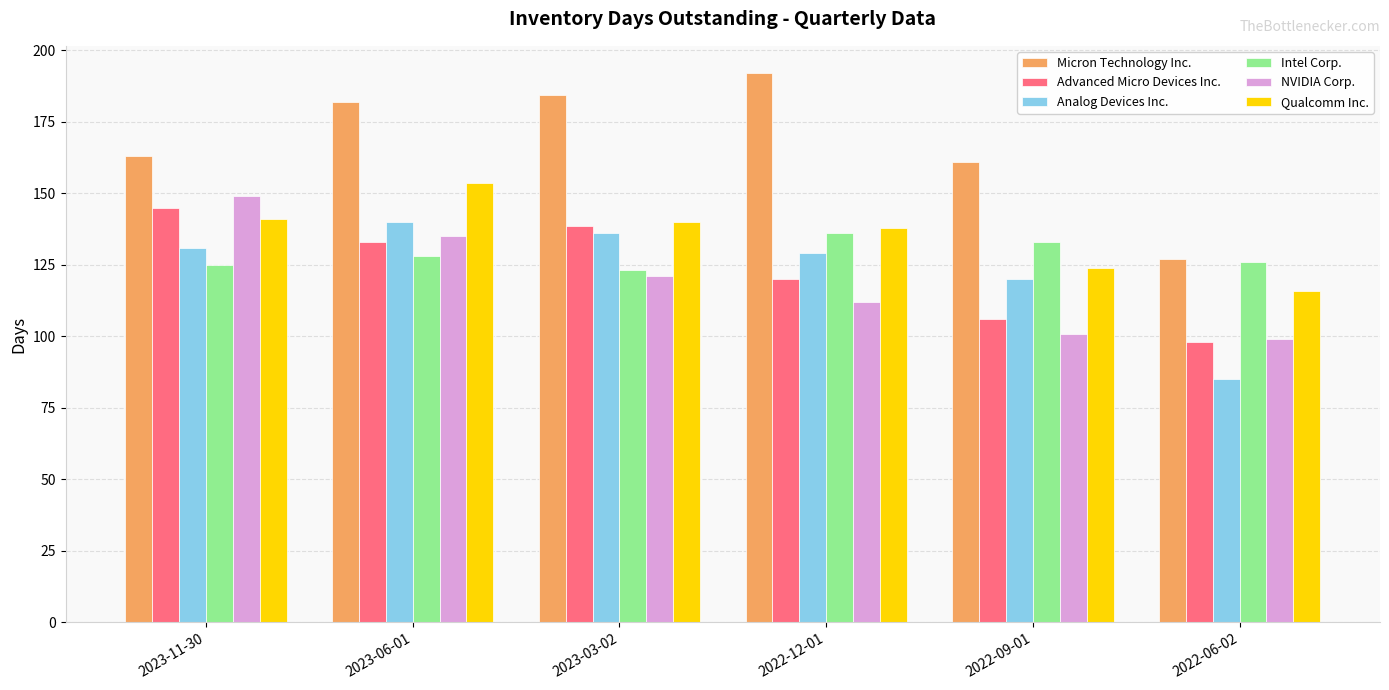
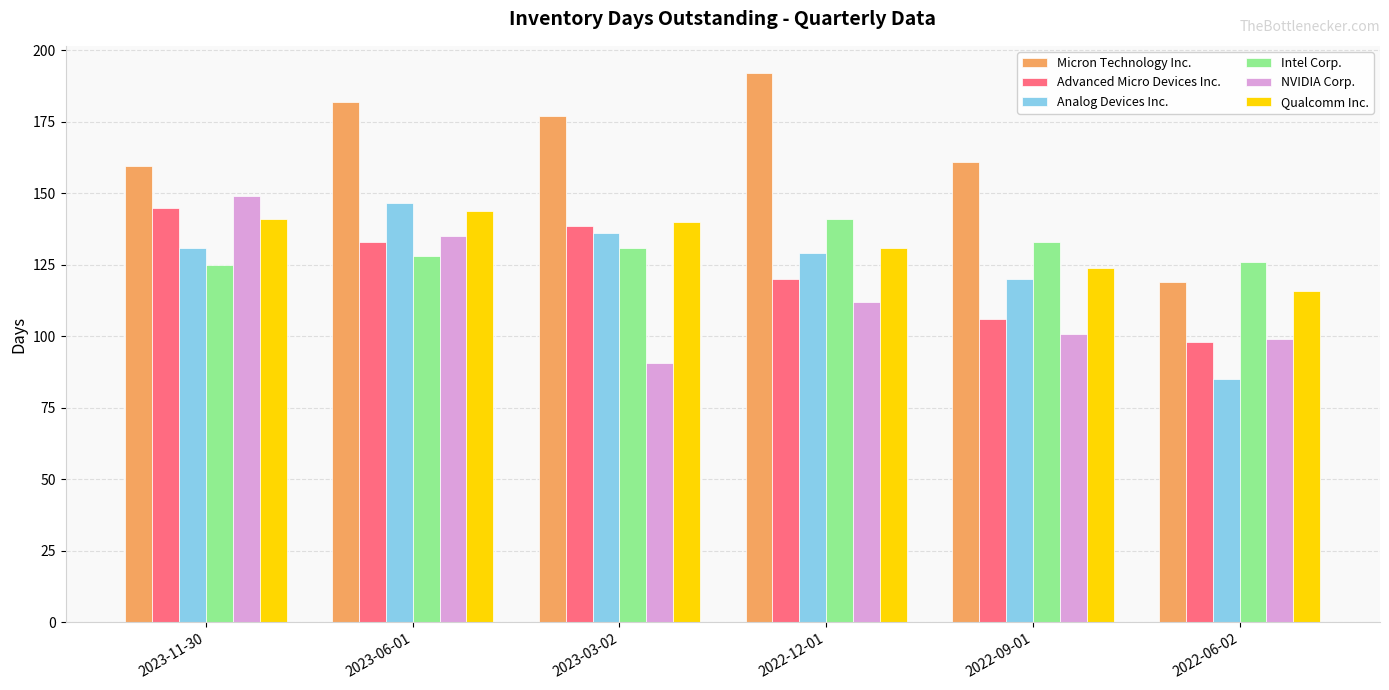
Micron Technology Inc., 2023-11-30: 163 -> 160
Analog Devices Inc., 2023-06-01: 140 -> 147
Qualcomm Inc., 2023-06-01: 154 -> 144
Micron Technology Inc., 2023-03-02: 184 -> 177
Intel Corp., 2023-03-02: 123 -> 131
NVIDIA Corp., 2023-03-02: 121 -> 91
Intel Corp., 2022-12-01: 136 -> 141
Qualcomm Inc., 2022-12-01: 138 -> 131
Micron Technology Inc., 2022-06-02: 127 -> 119
